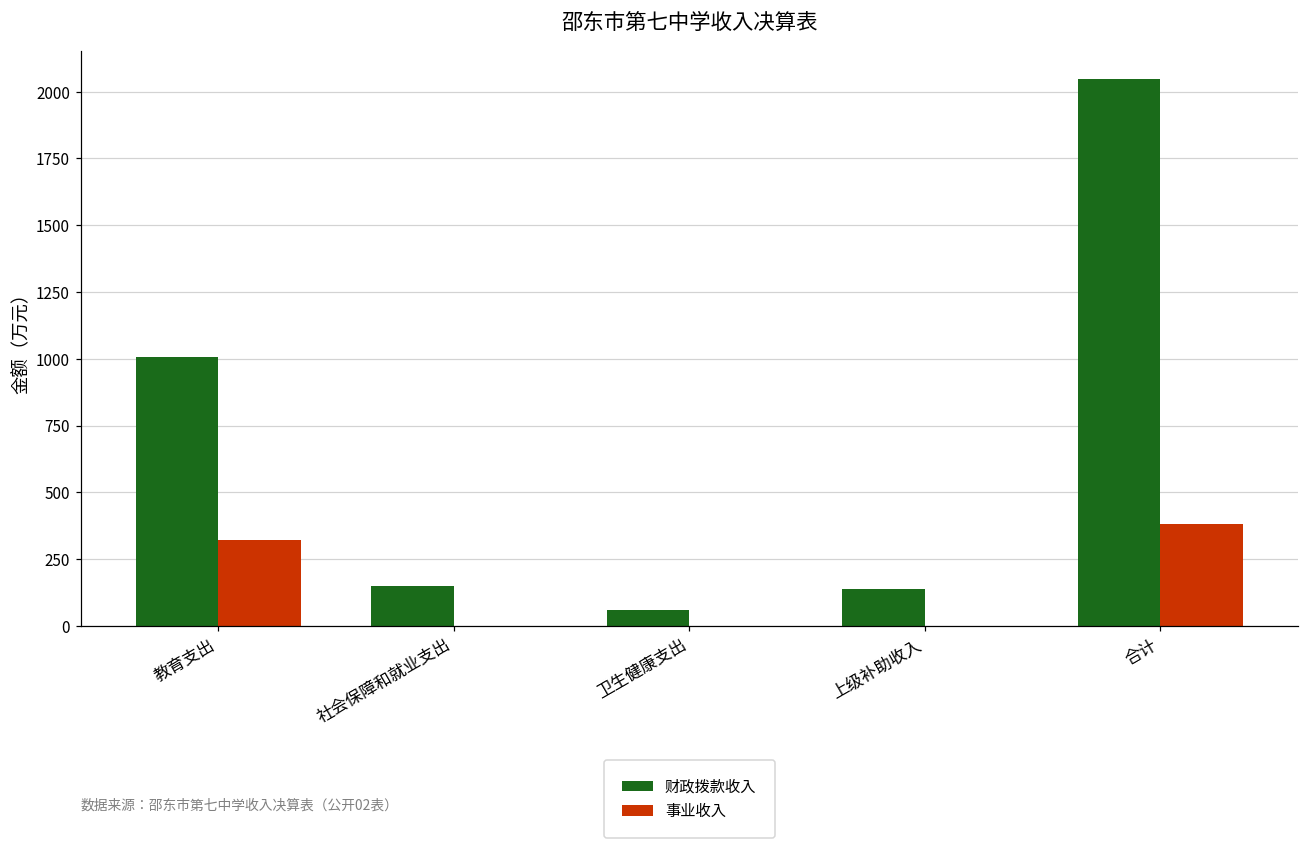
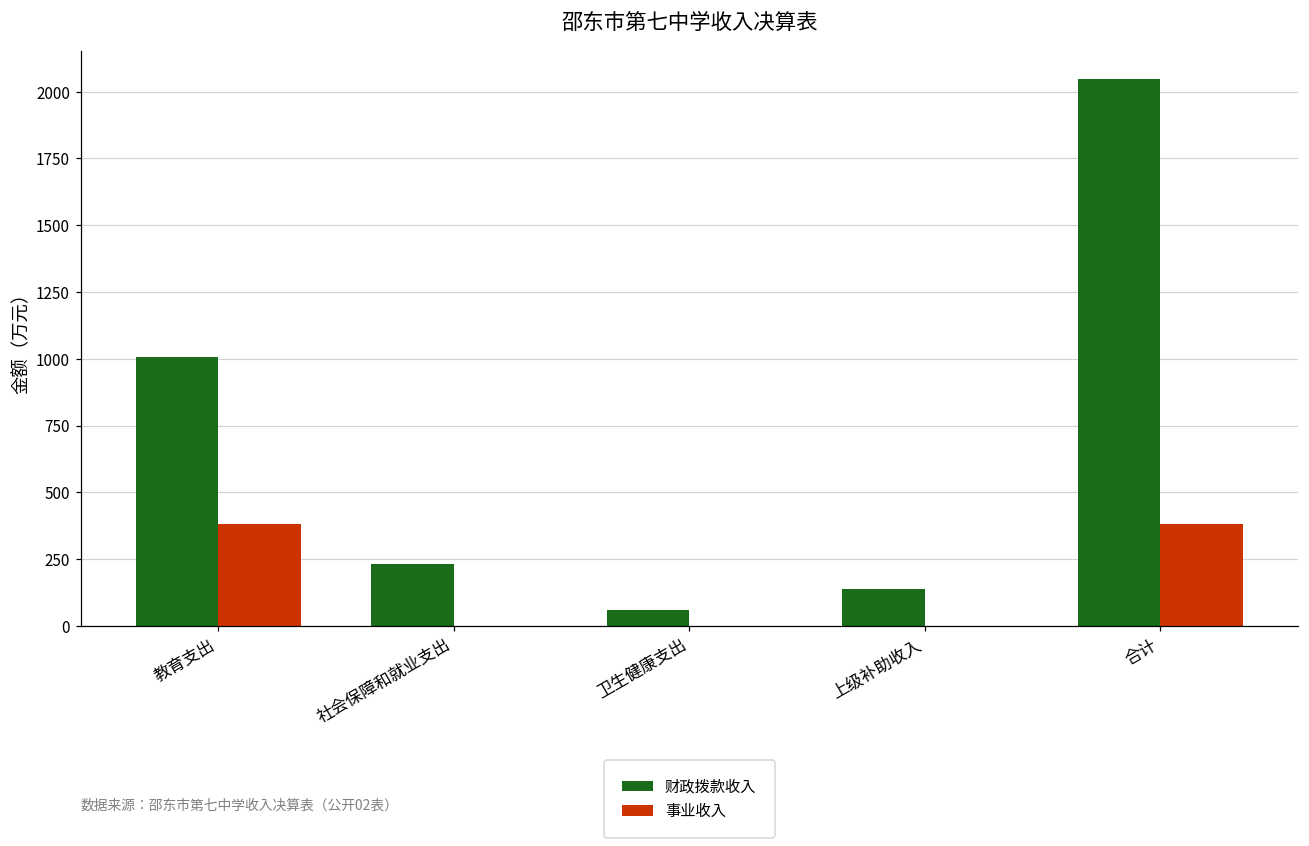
事业收入, 教育支出: 320 -> 380
财政拨款收入, 社会保障和就业支出: 150 -> 230
